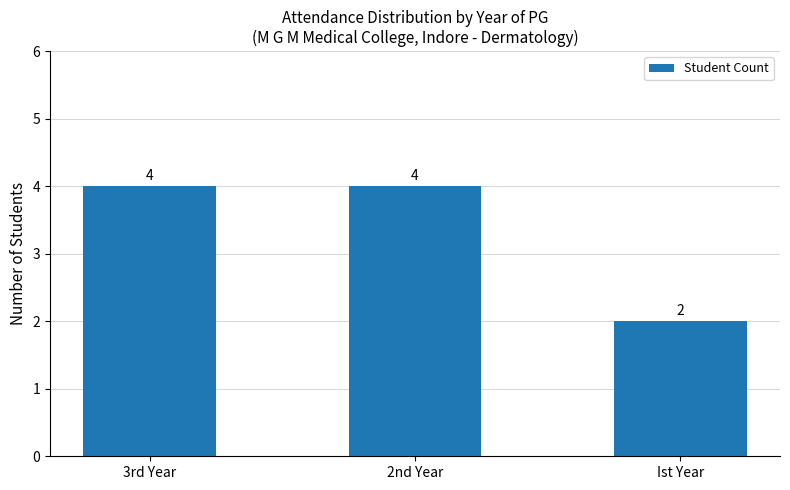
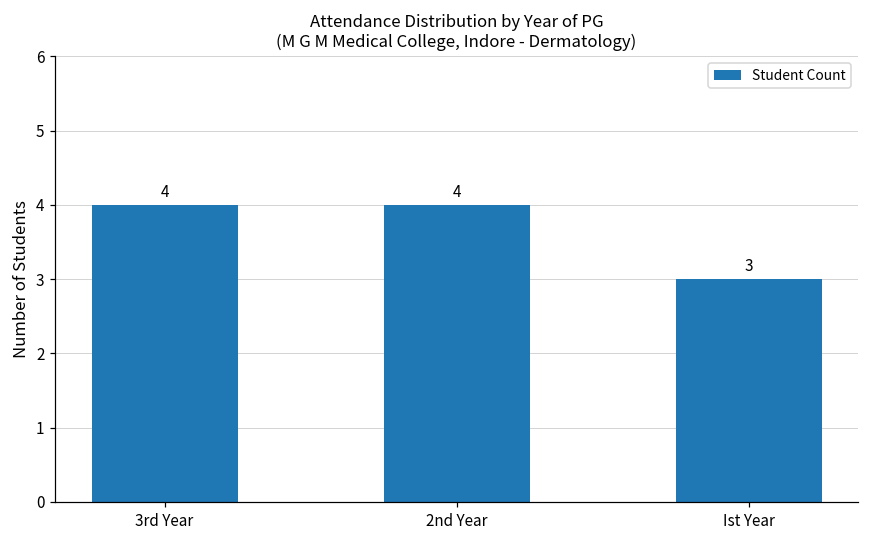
Ist Year: 2 -> 3
